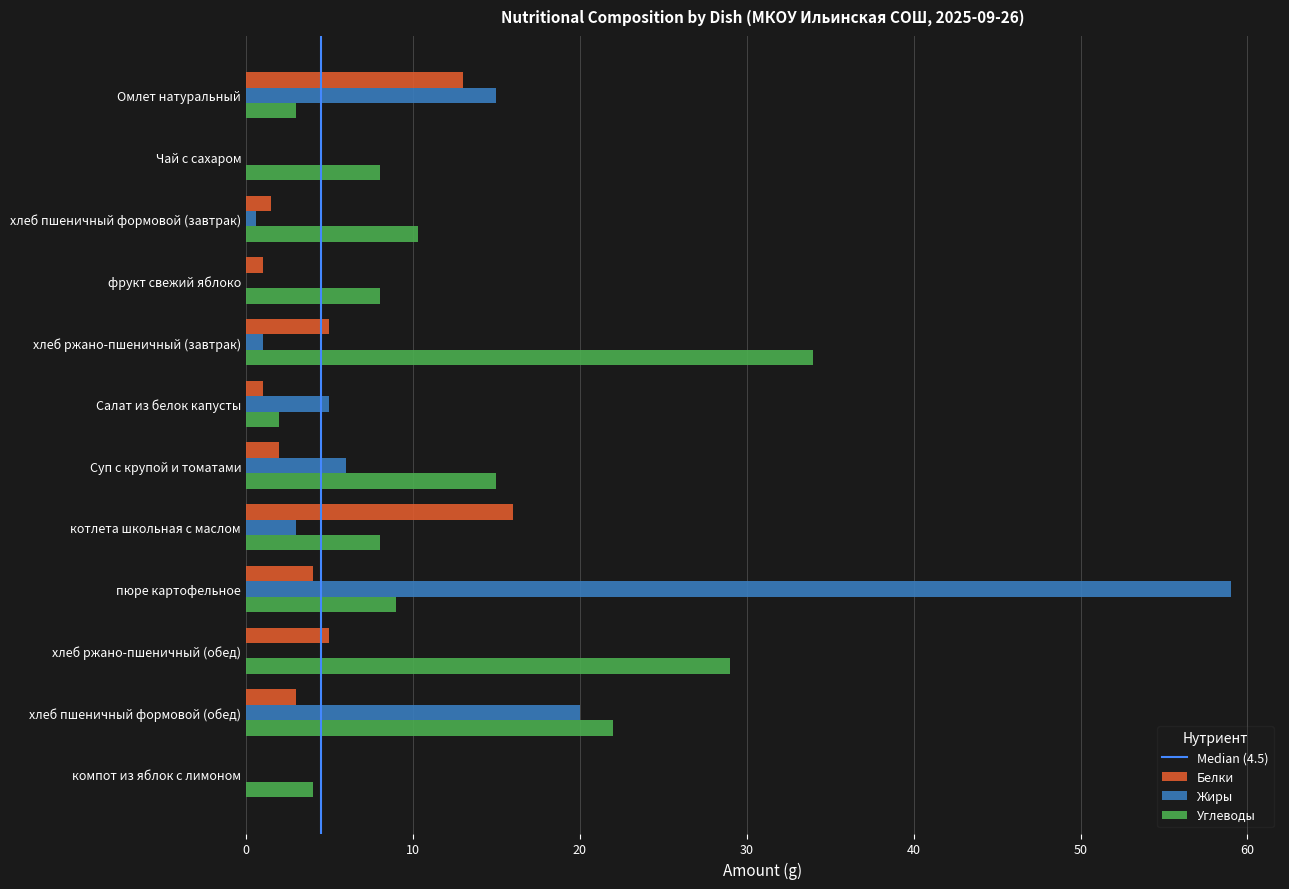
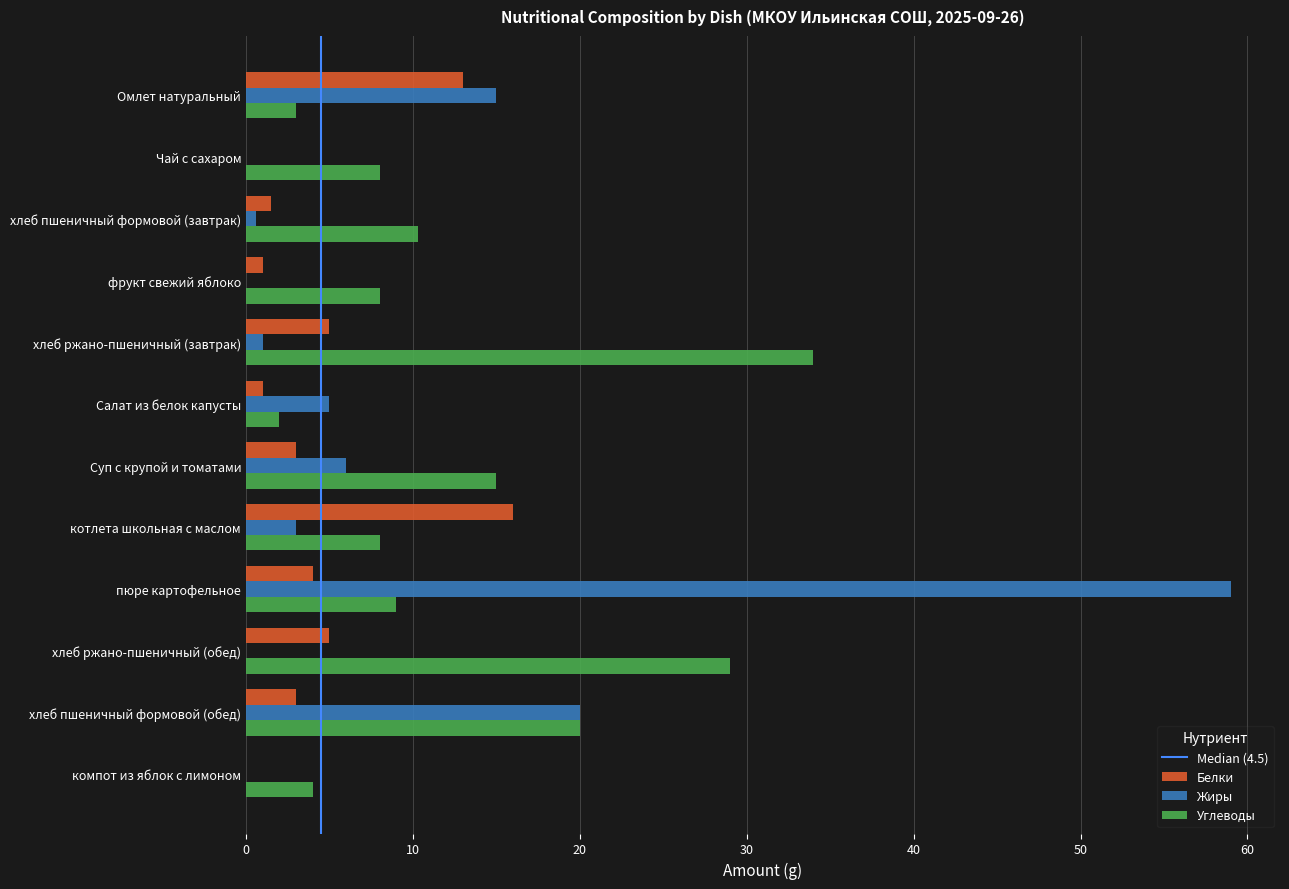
Белки, Суп с крупой и томатами: 2 -> 3
Углеводы, хлеб пшеничный формовой (обед): 22 -> 20
